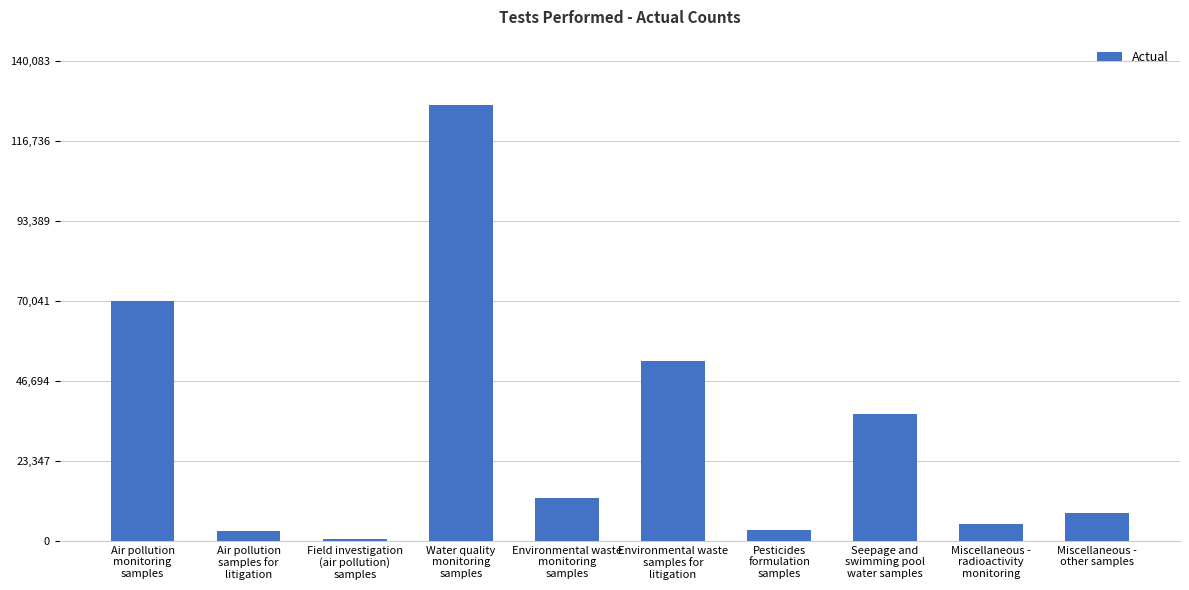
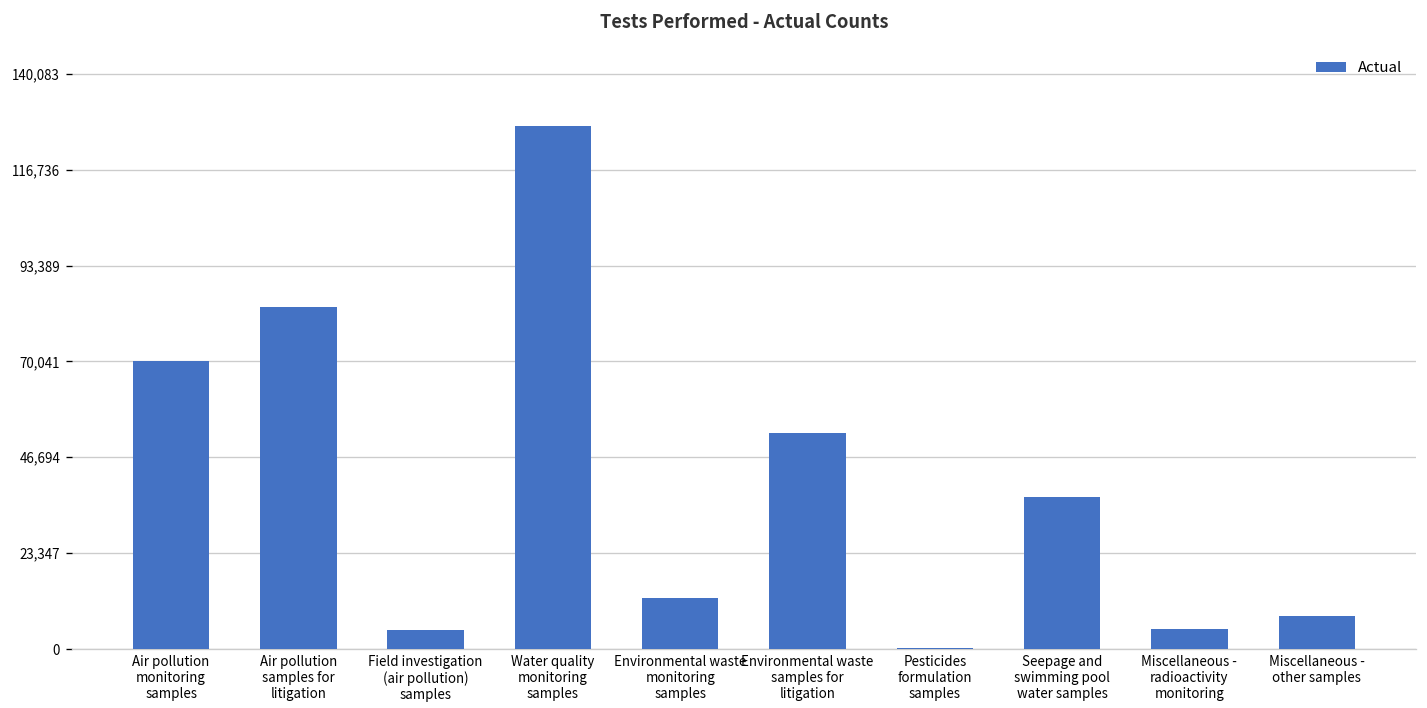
Air pollution samples for litigation: 3,000 -> 83,000
Field investigation (air pollution) samples: 0 -> 5,000
Pesticides formulation samples: 3,000 -> 0
